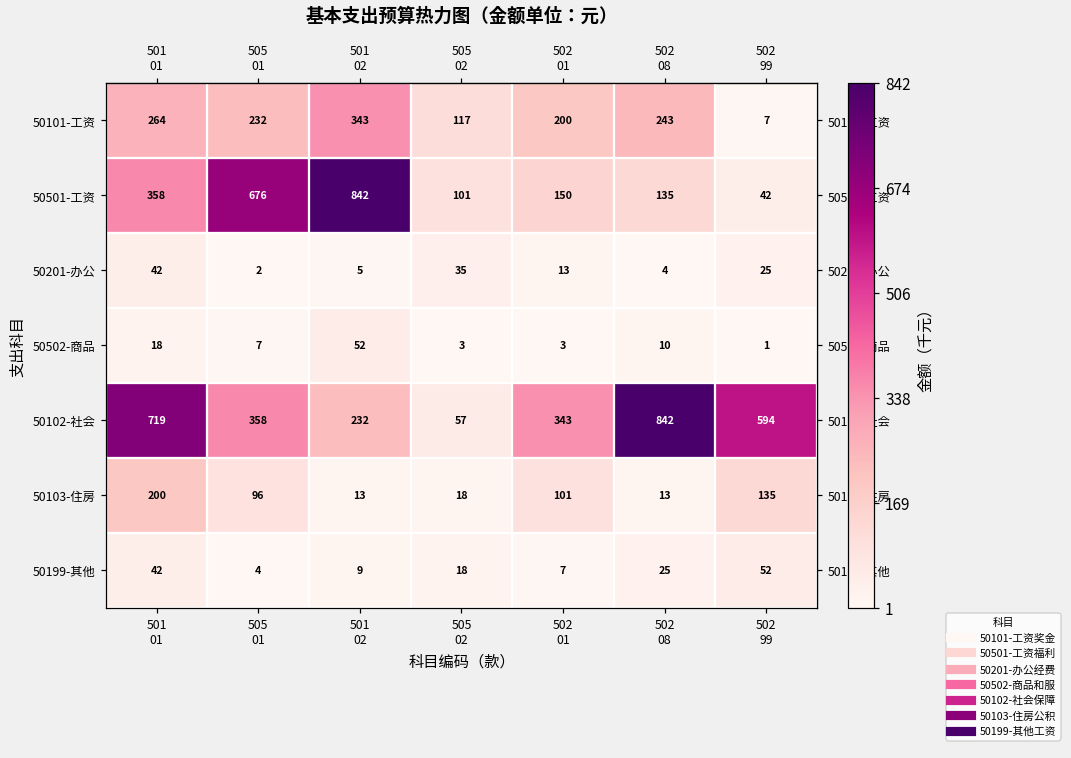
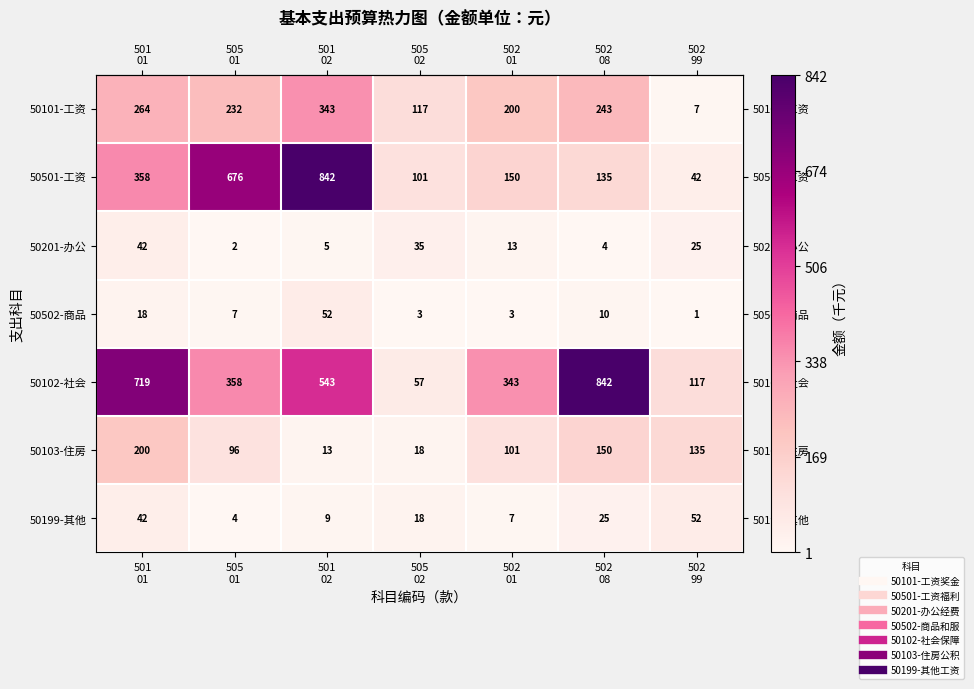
50102-社会, 501 02: 232 -> 543
50102-社会, 502 99: 594 -> 117
50103-住房, 502 08: 13 -> 150
